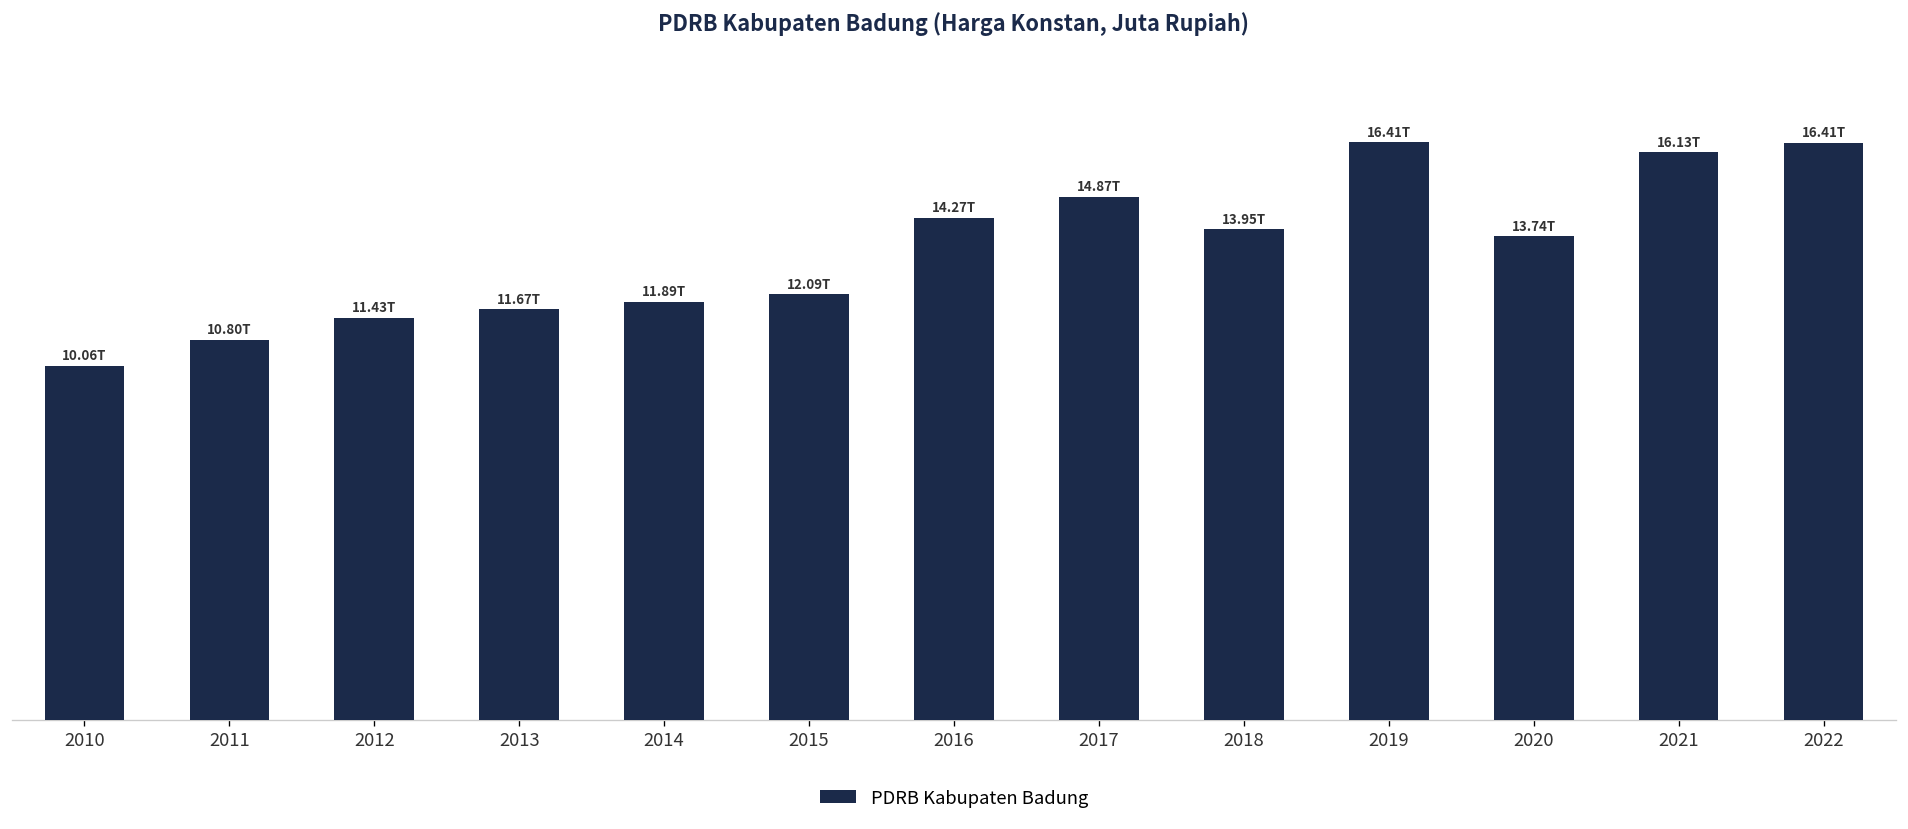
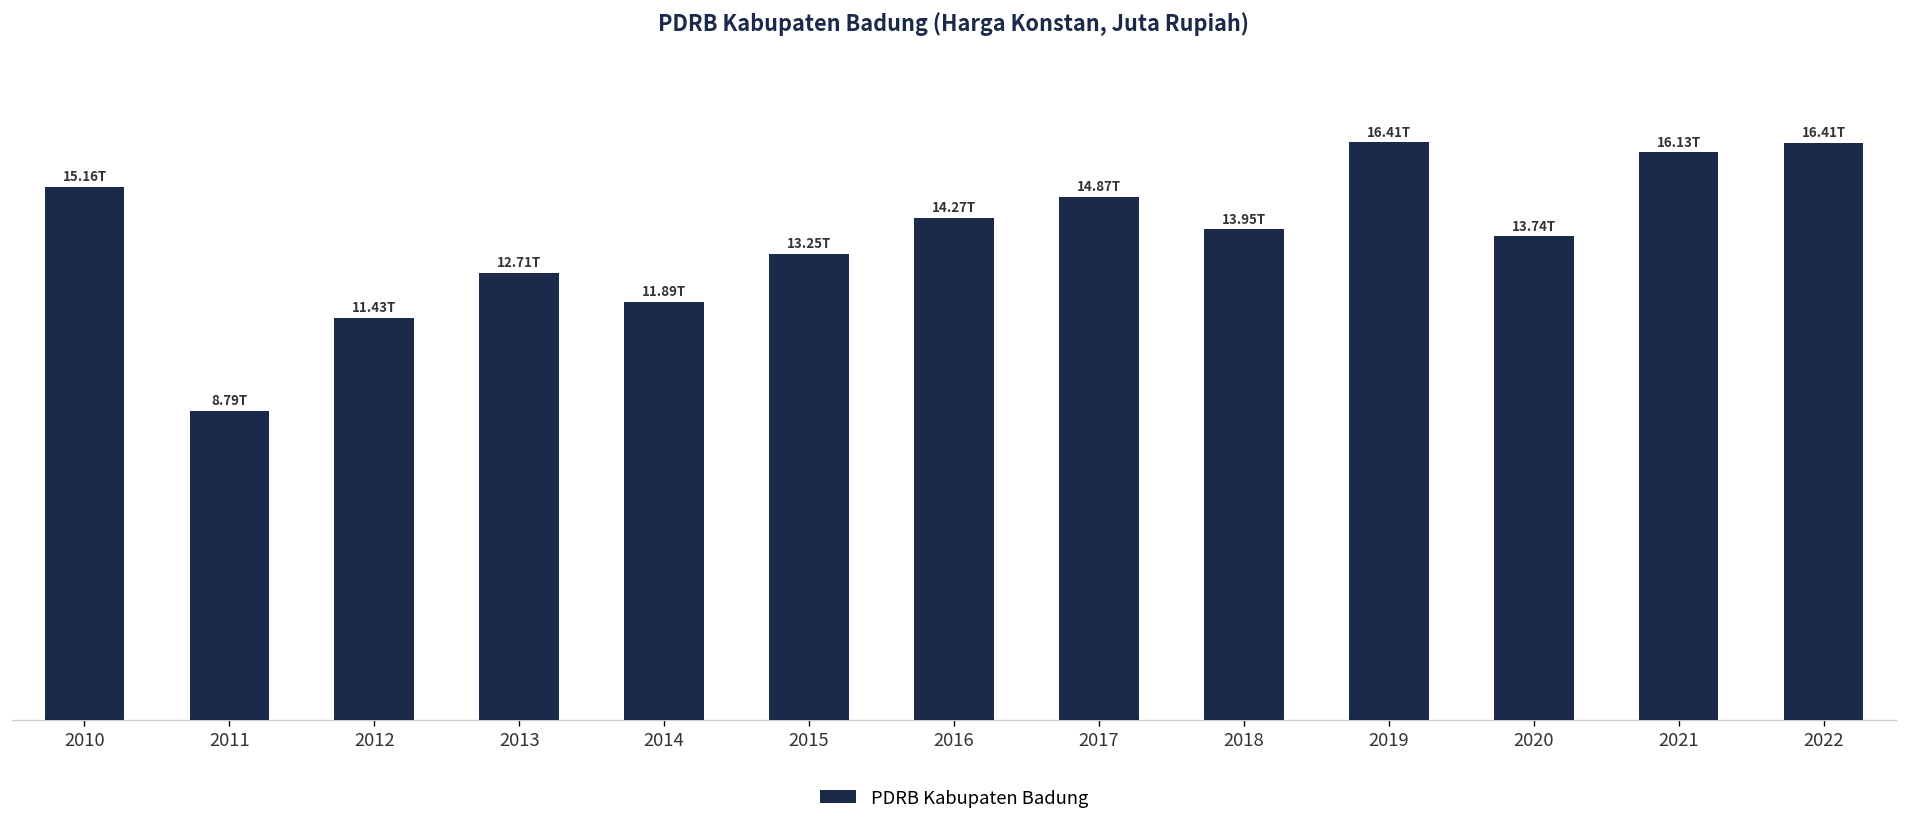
2010: 10.06T -> 15.16T
2011: 10.80T -> 8.79T
2013: 11.67T -> 12.71T
2015: 12.09T -> 13.25T
